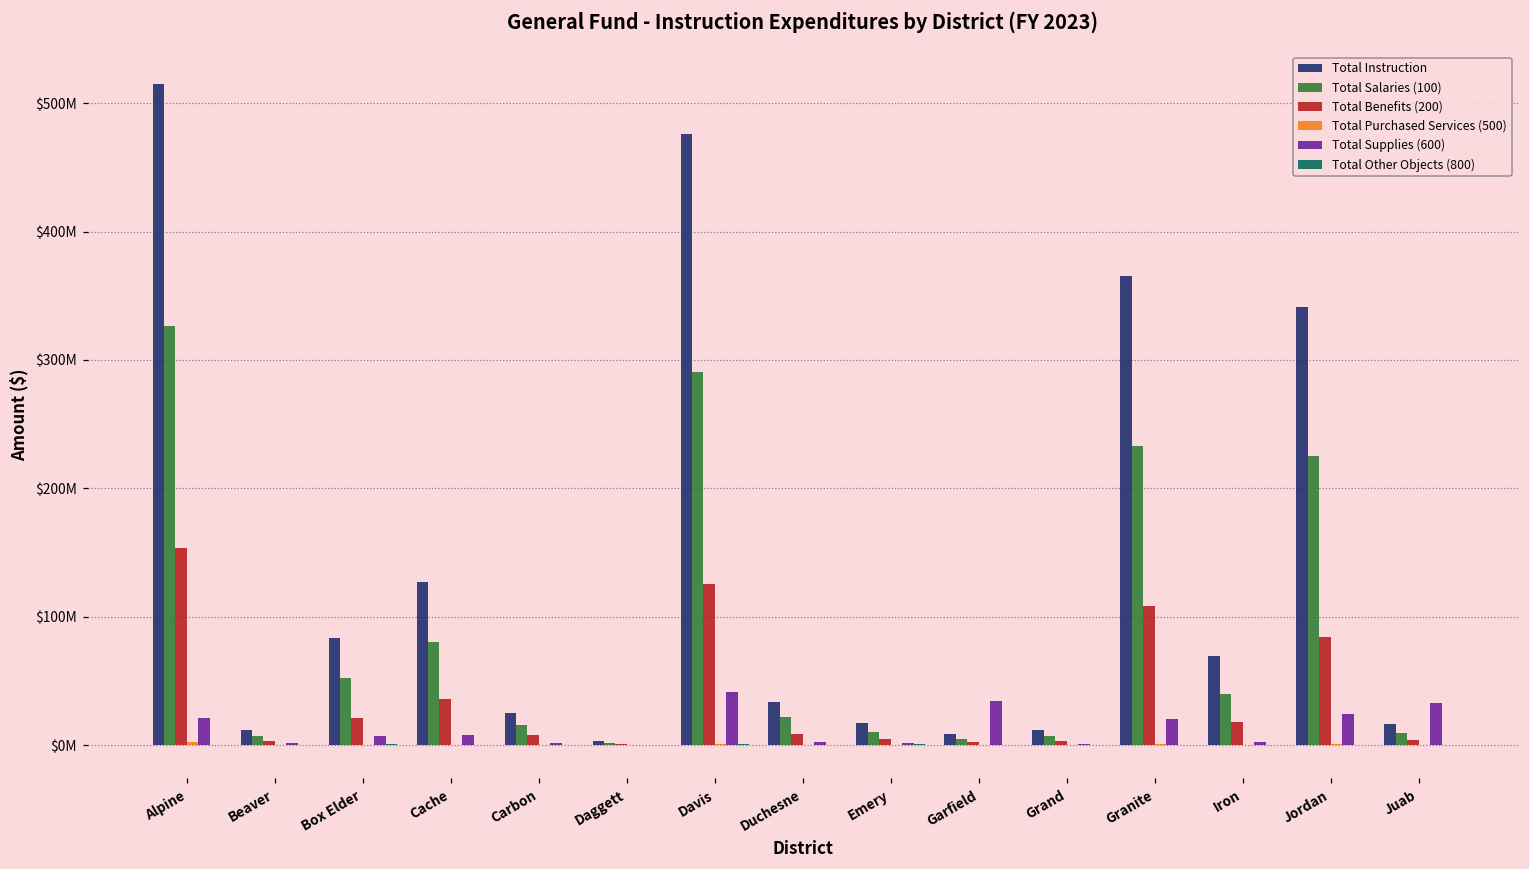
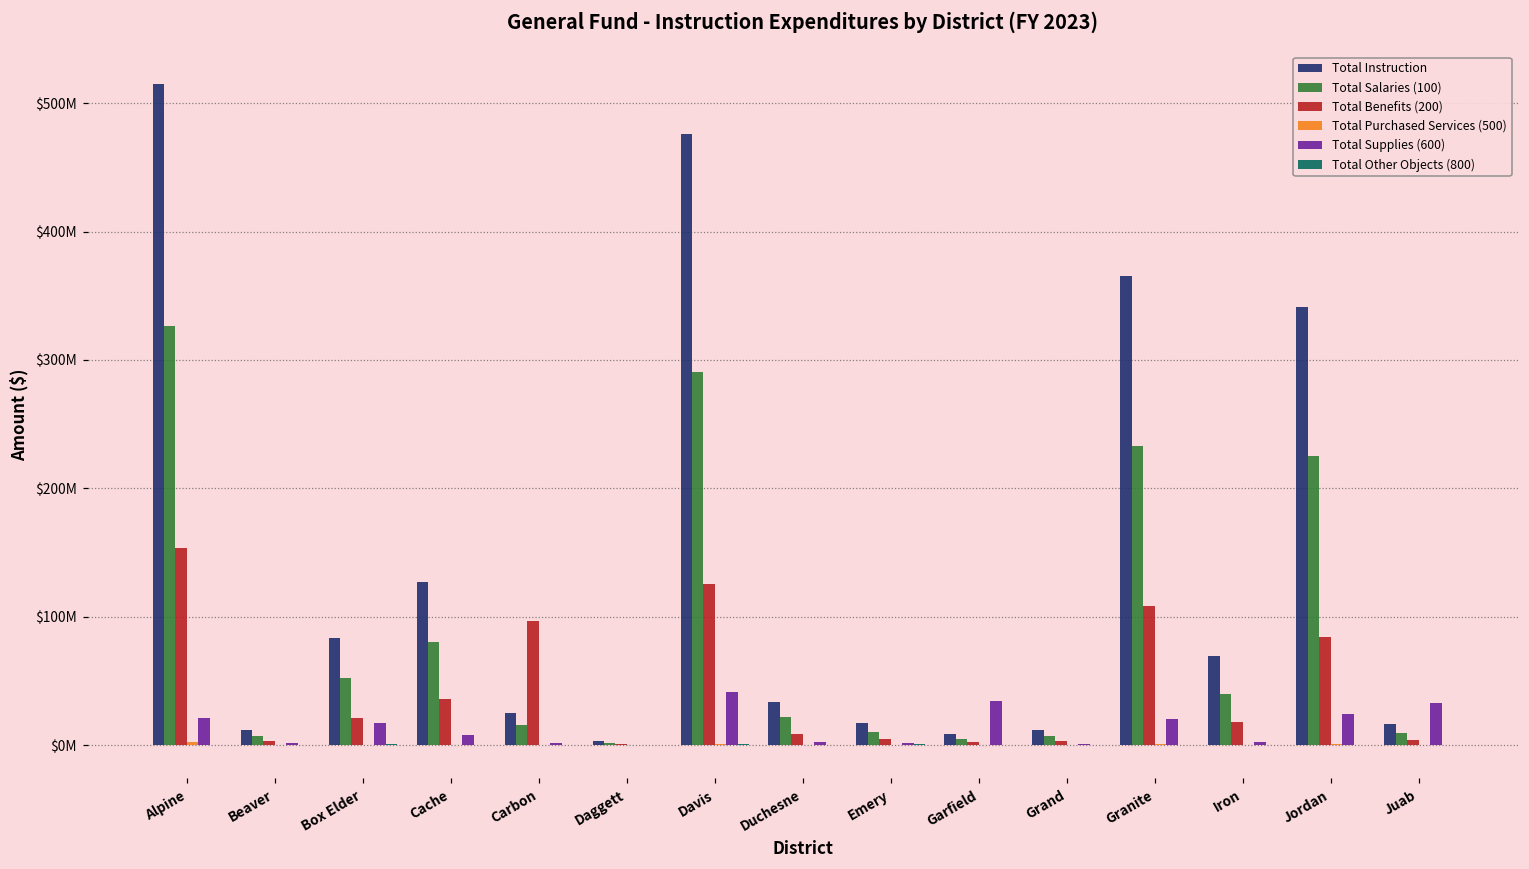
Total Supplies (600), Box Elder: $7000000 -> $17000000
Total Benefits (200), Carbon: $8000000 -> $97000000
